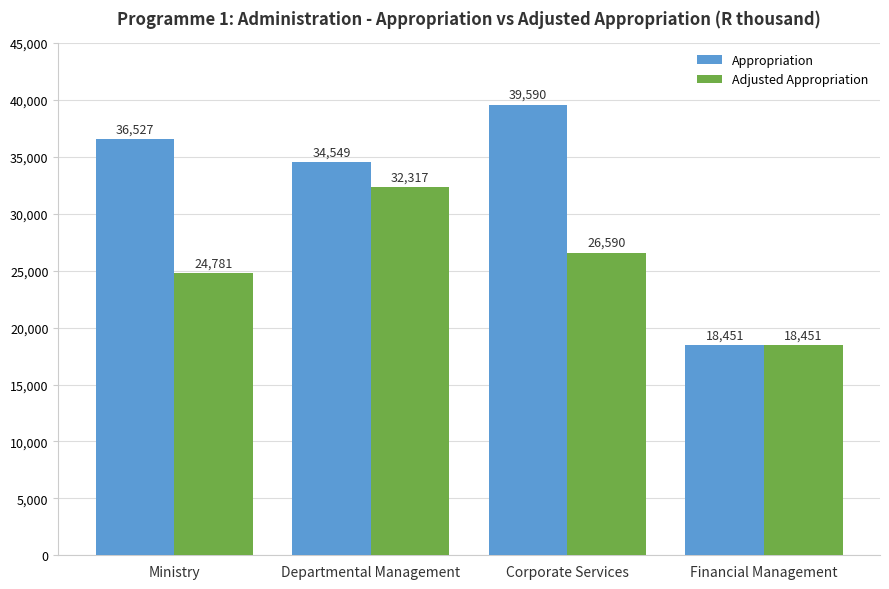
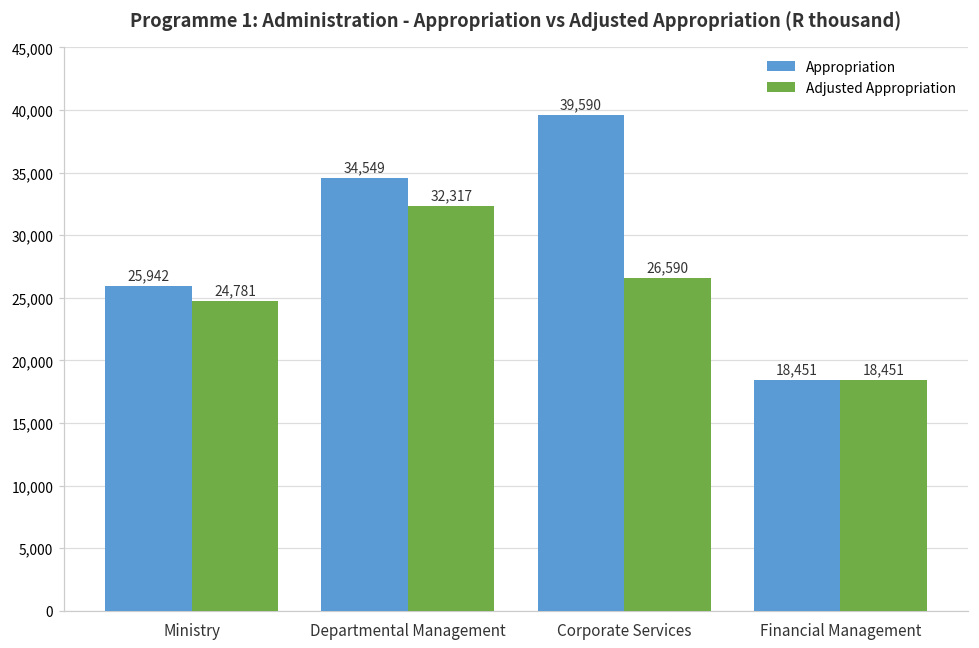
Appropriation, Ministry: 36,527 -> 25,942
